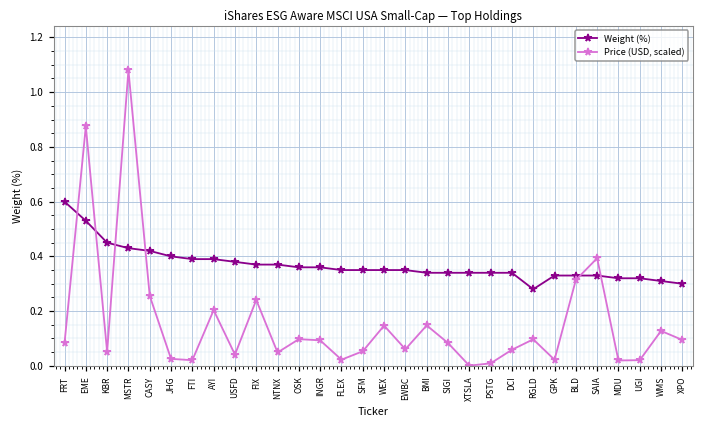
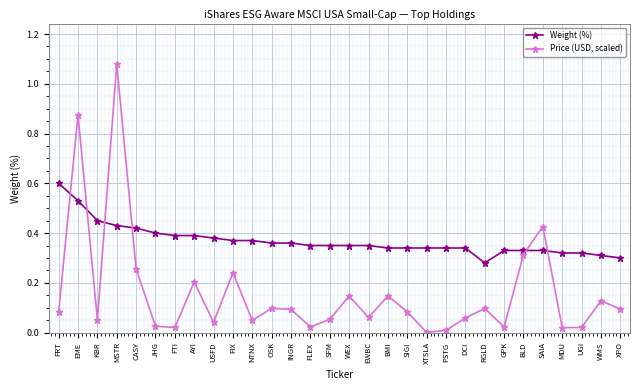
Price (USD, scaled), SAIA: 0.39 -> 0.43
